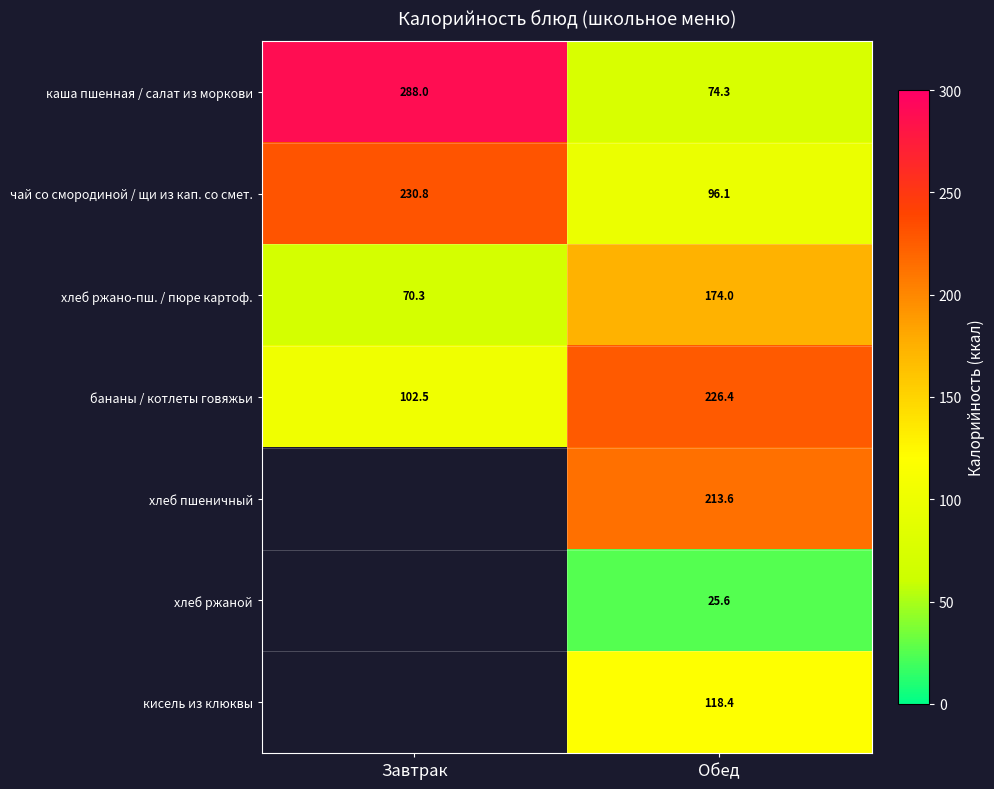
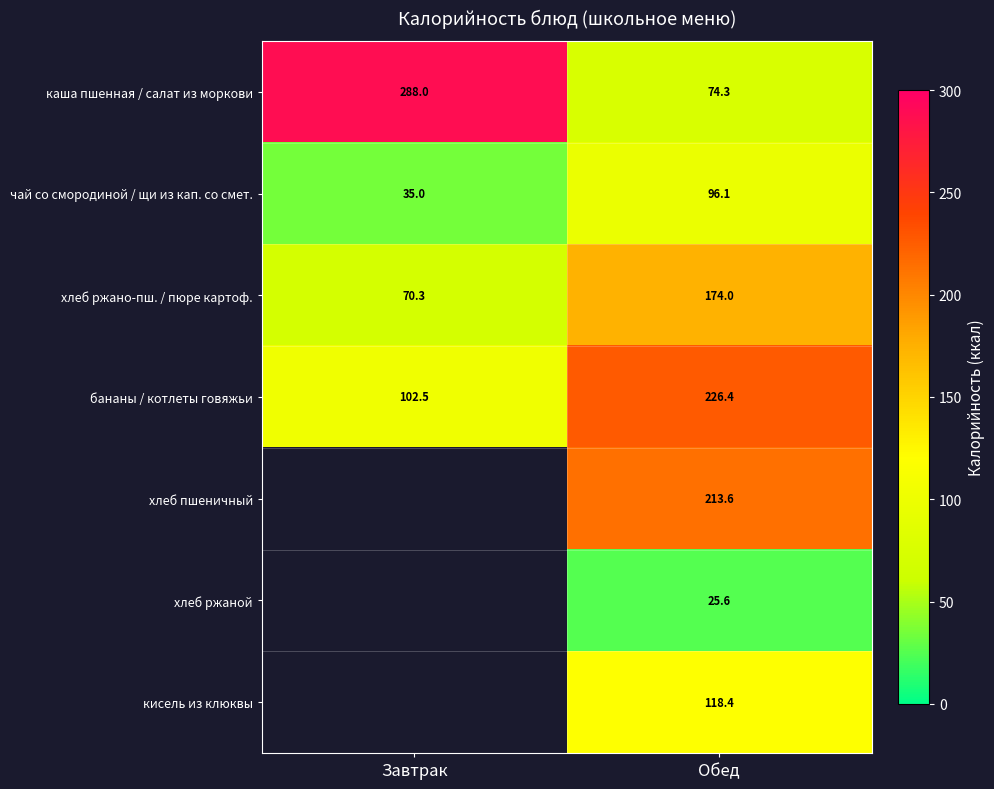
чай со смородиной / щи из кап. со смет., Завтрак: 230.8 -> 35.0
